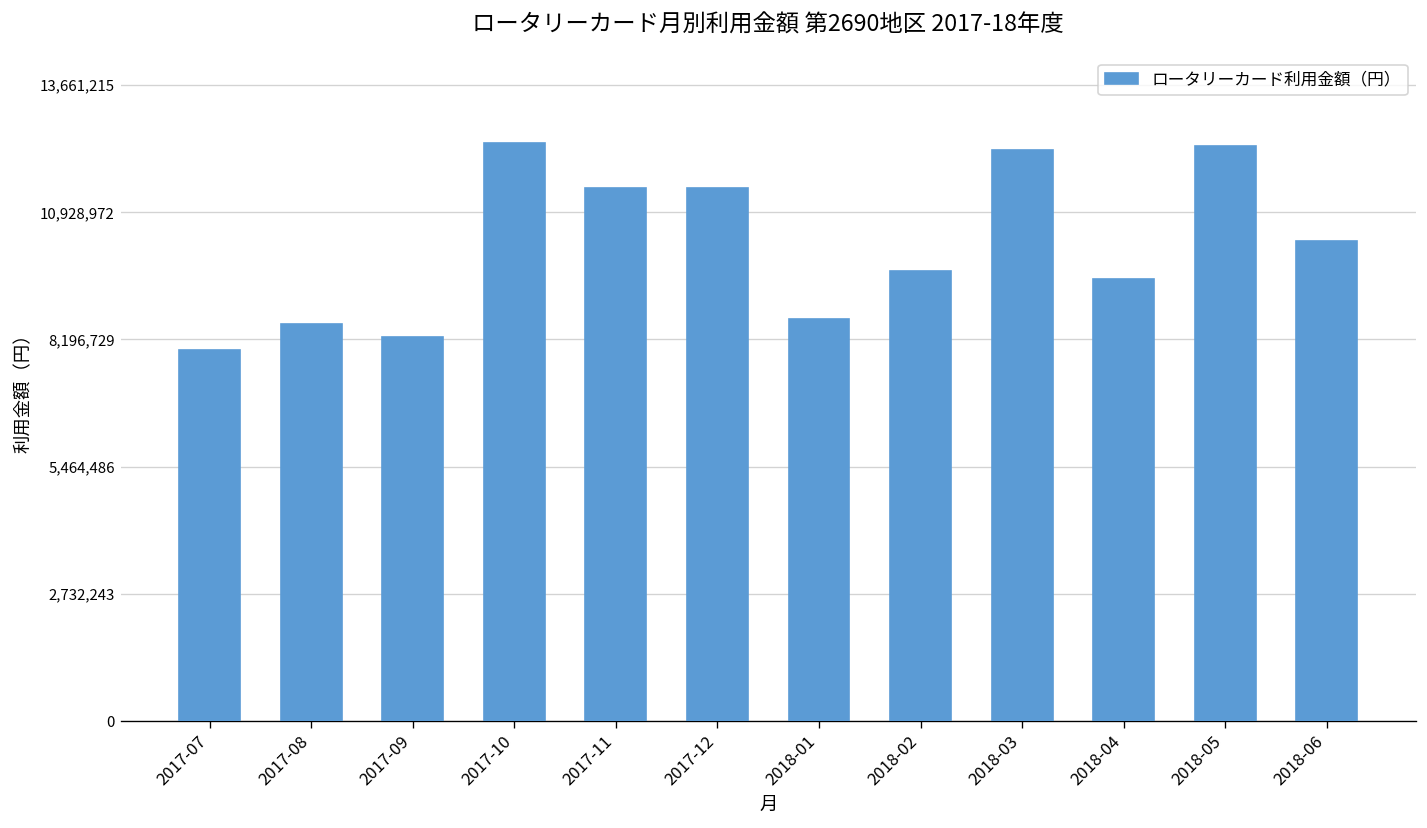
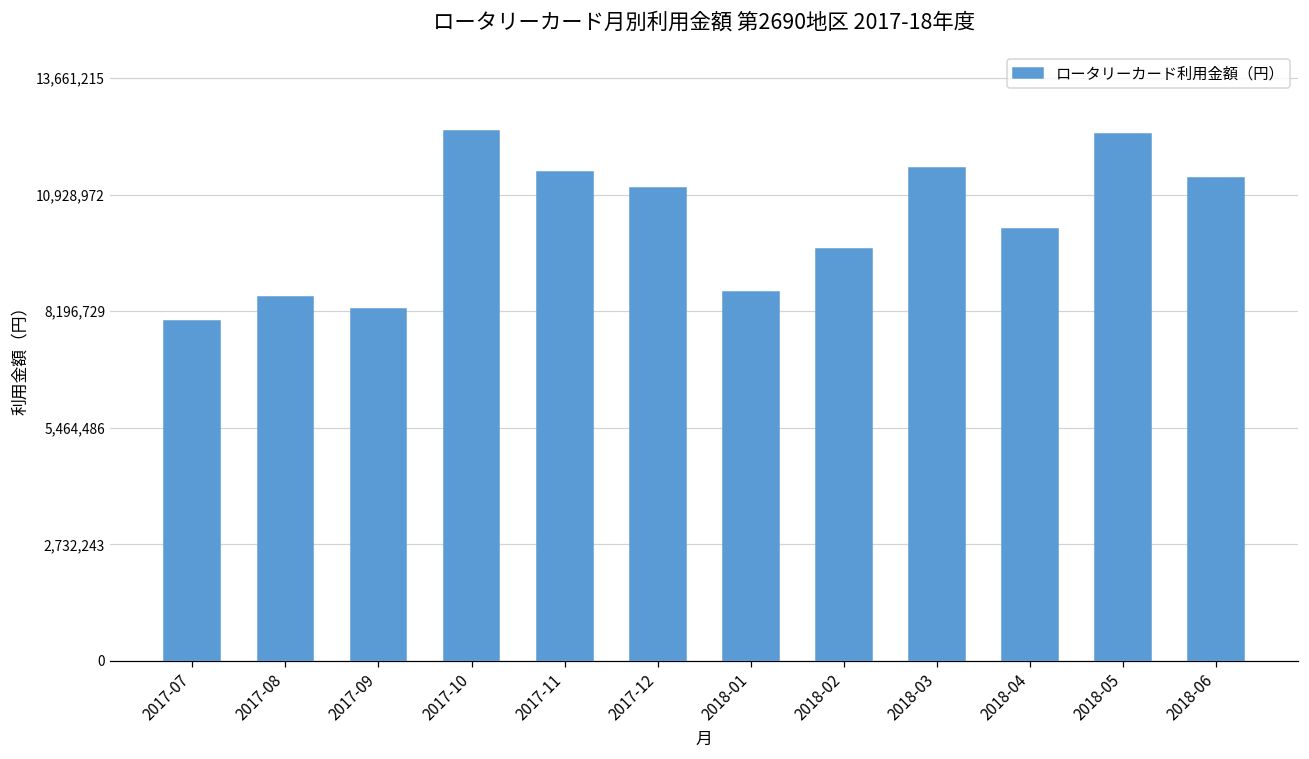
2017-12: 11,400,000 -> 11,100,000
2018-03: 12,300,000 -> 11,600,000
2018-04: 9,500,000 -> 10,100,000
2018-06: 10,300,000 -> 11,300,000
